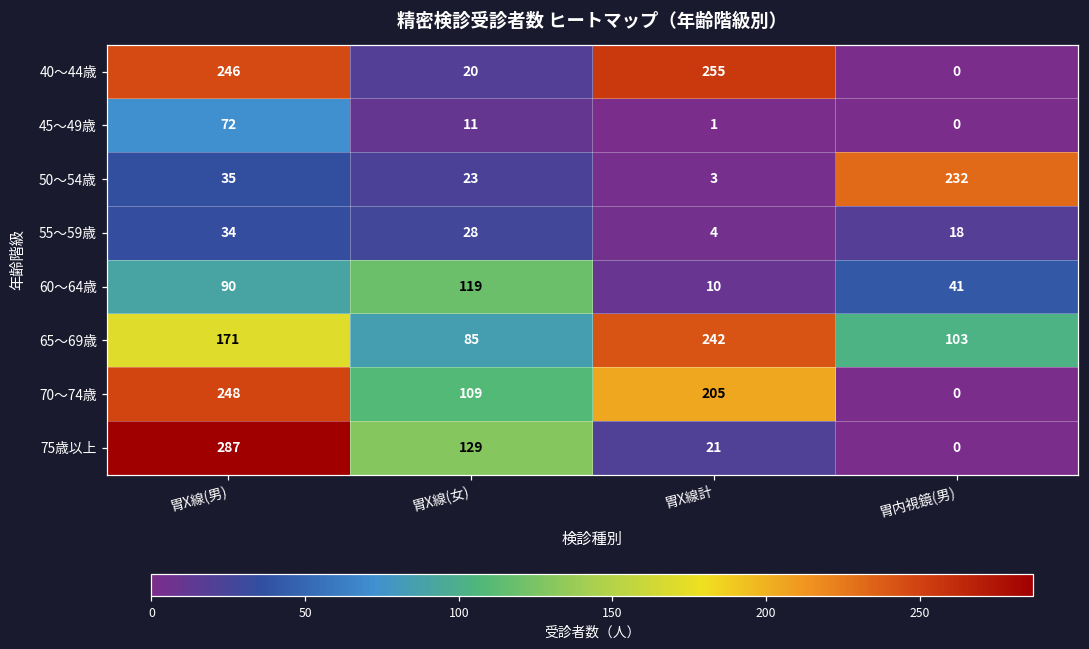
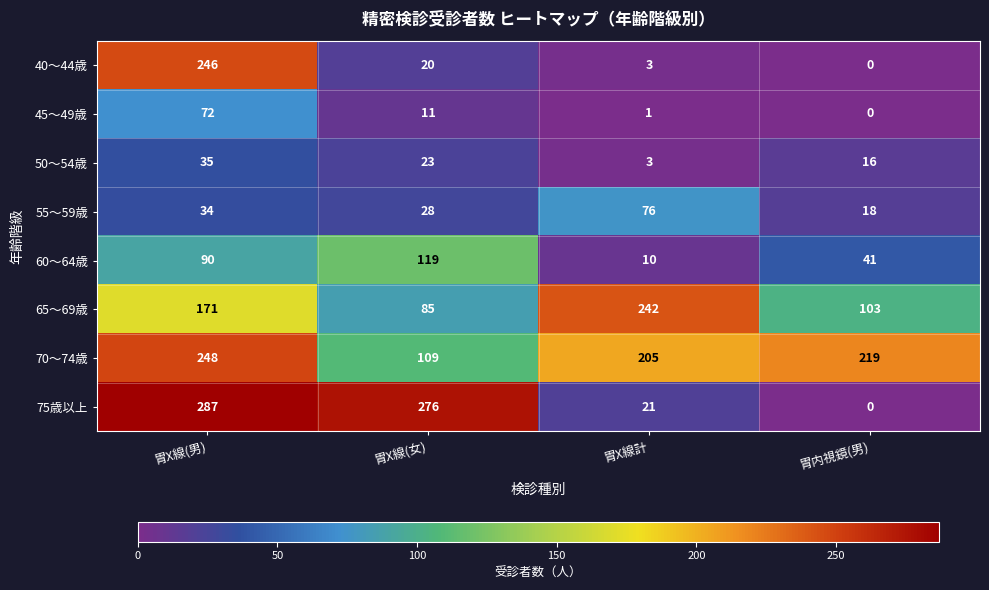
40～44歳, 胃X線計: 255 -> 3
50～54歳, 胃内視鏡(男): 232 -> 16
55～59歳, 胃X線計: 4 -> 76
70～74歳, 胃内視鏡(男): 0 -> 219
75歳以上, 胃X線(女): 129 -> 276
